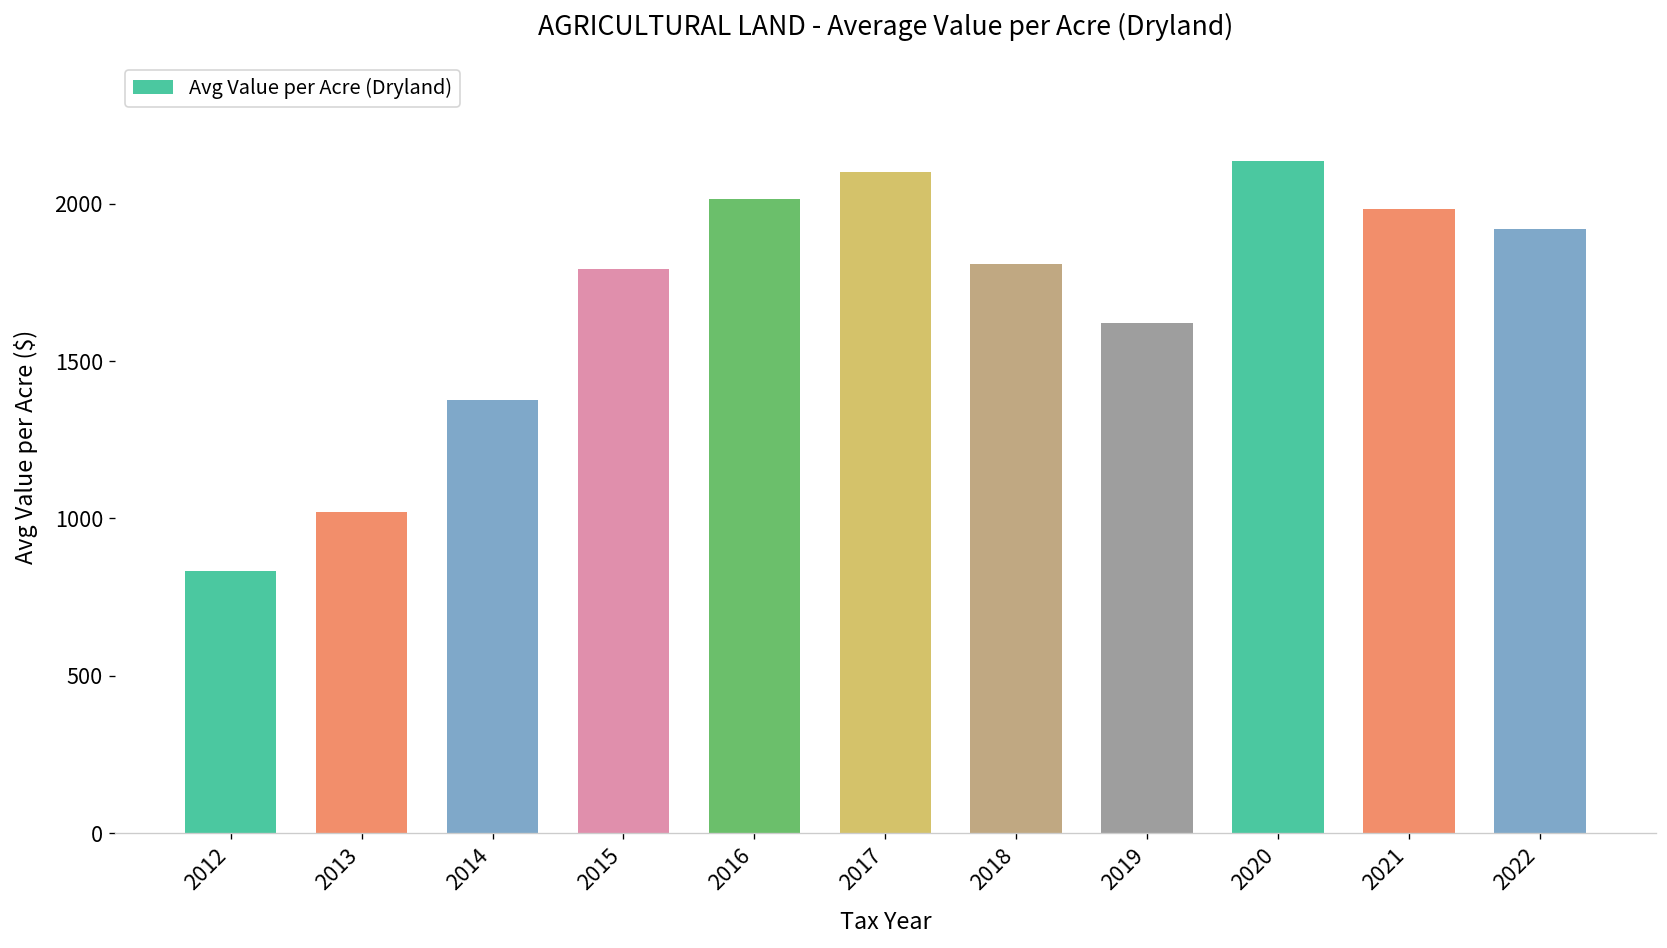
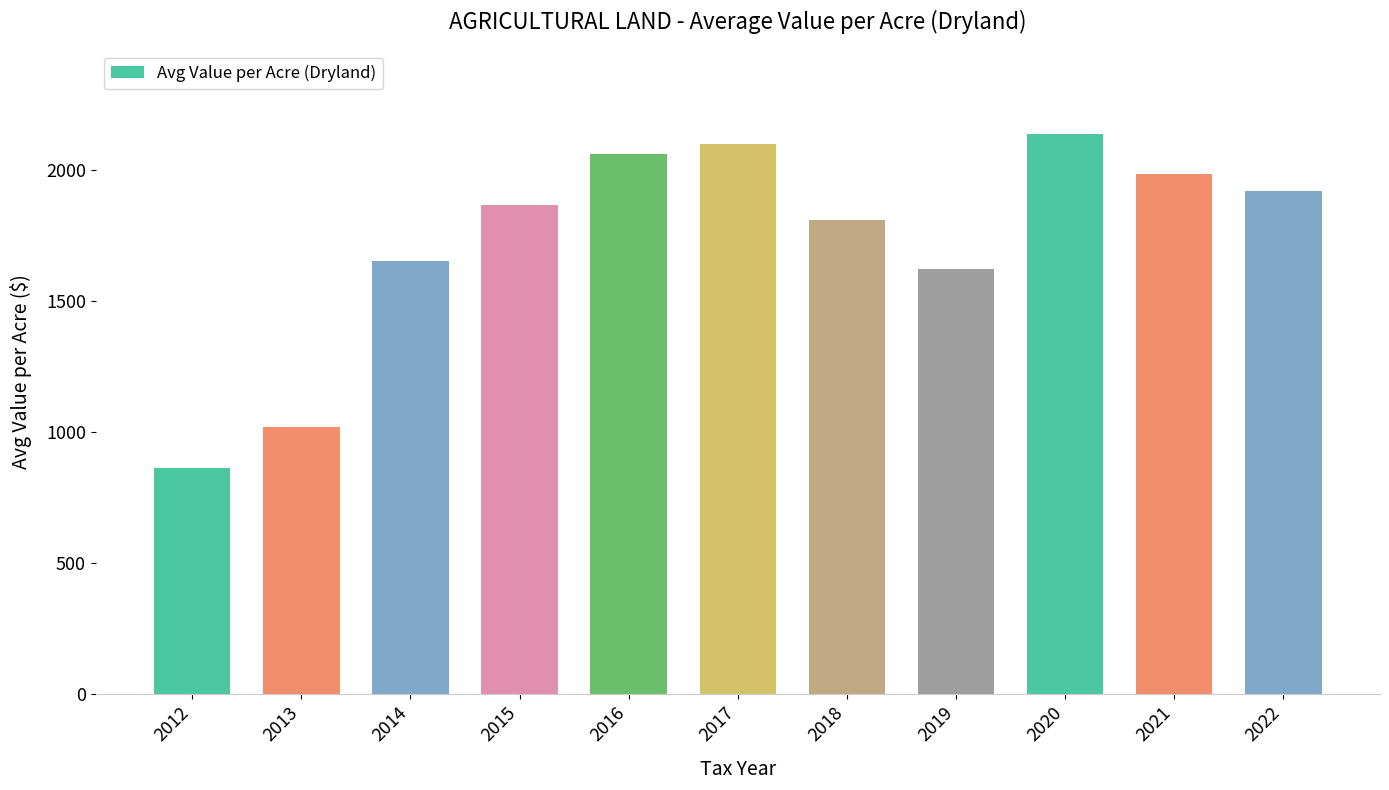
2012: 830 -> 860
2014: 1380 -> 1650
2015: 1790 -> 1860
2016: 2020 -> 2060
